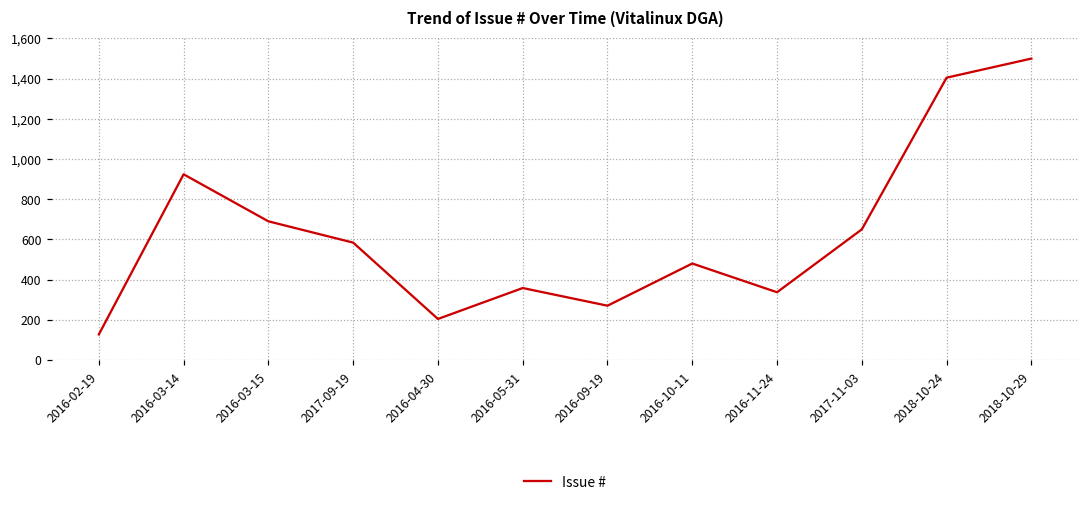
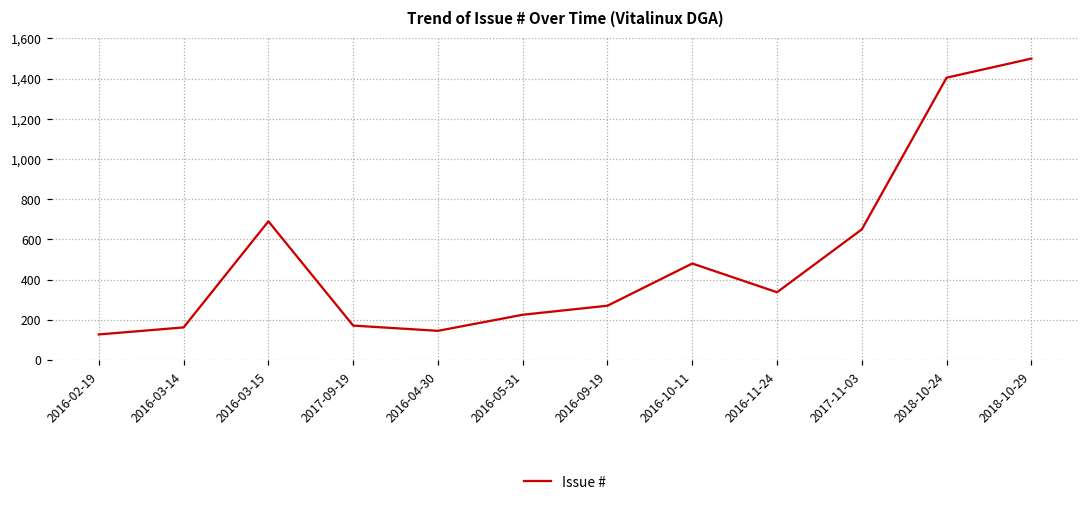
2016-03-14: 920 -> 160
2017-09-19: 580 -> 170
2016-04-30: 200 -> 150
2016-05-31: 360 -> 230
